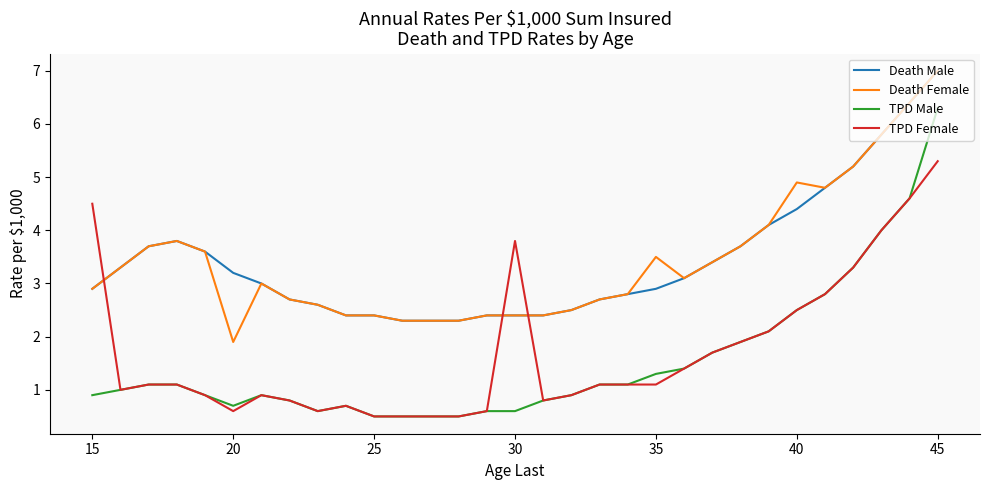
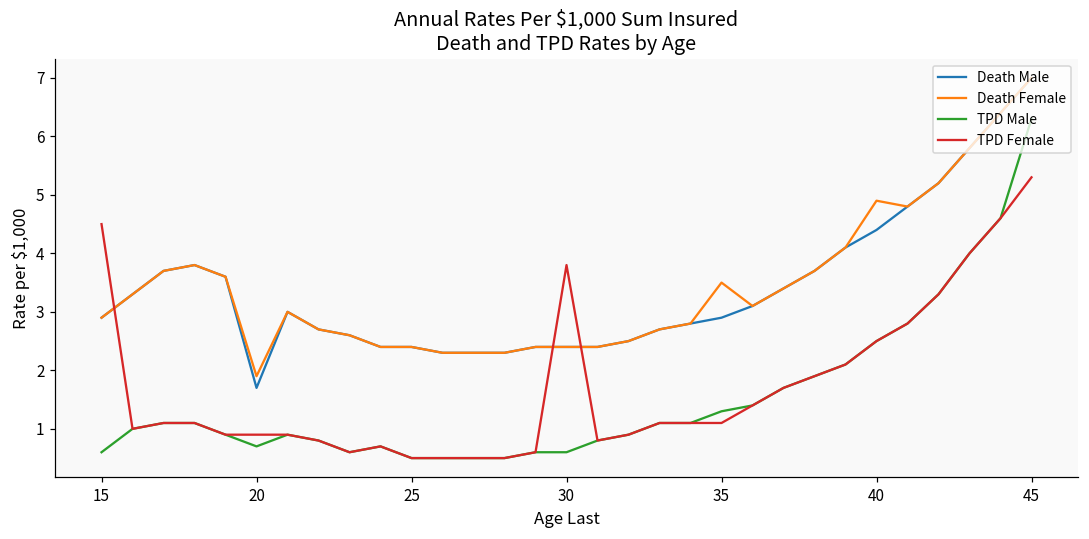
TPD Male, 15: 0.9 -> 0.6
Death Male, 20: 3.2 -> 1.7
TPD Female, 20: 0.6 -> 0.9
